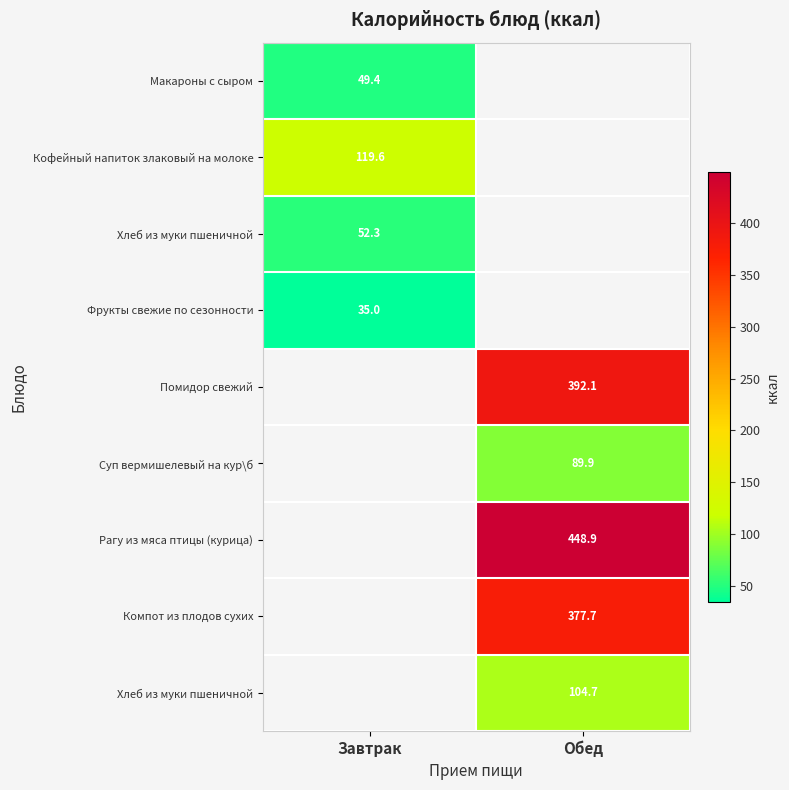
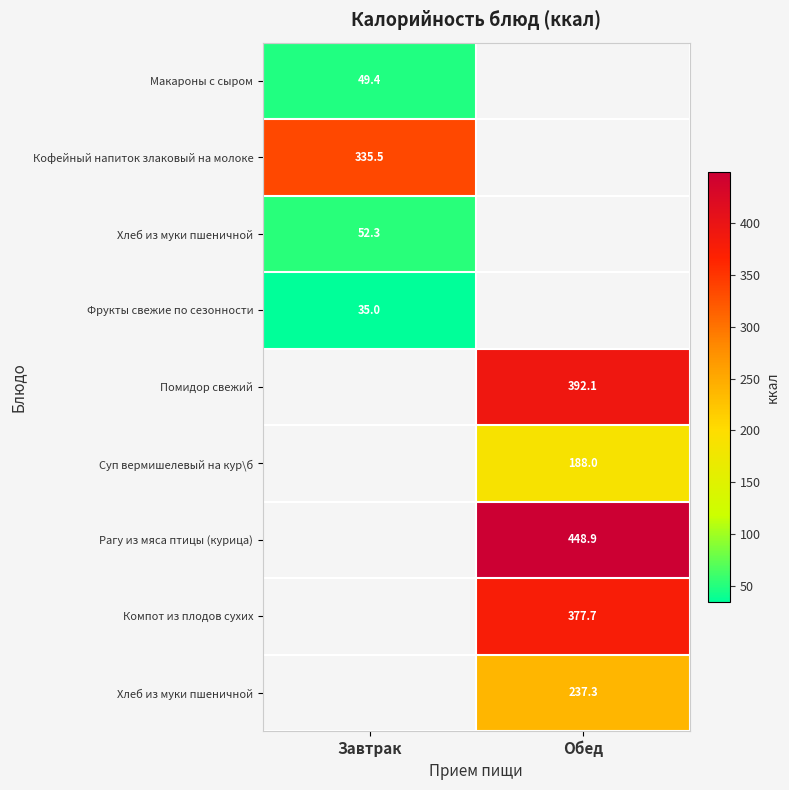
Кофейный напиток злаковый на молоке, Завтрак: 119.6 -> 335.5
Суп вермишелевый на кур\б, Обед: 89.9 -> 188.0
Хлеб из муки пшеничной, Обед: 104.7 -> 237.3
